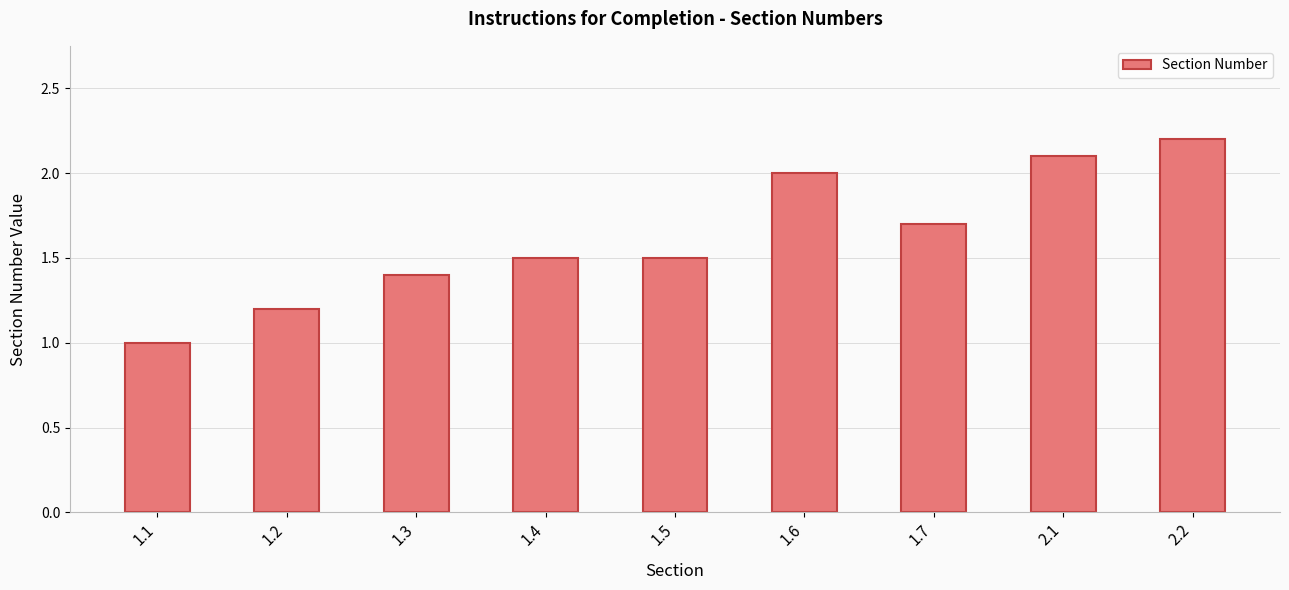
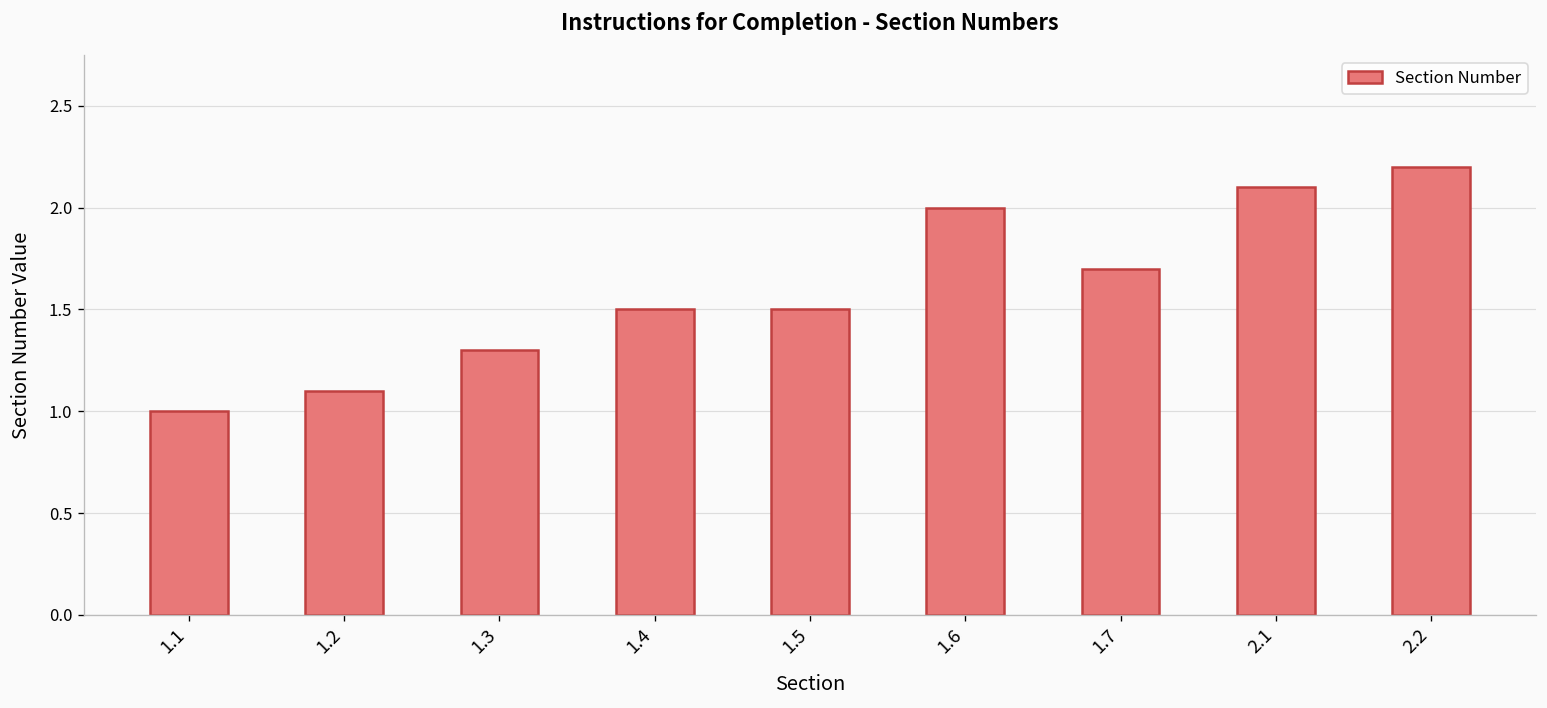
1.2: 1.2 -> 1.1
1.3: 1.4 -> 1.3
